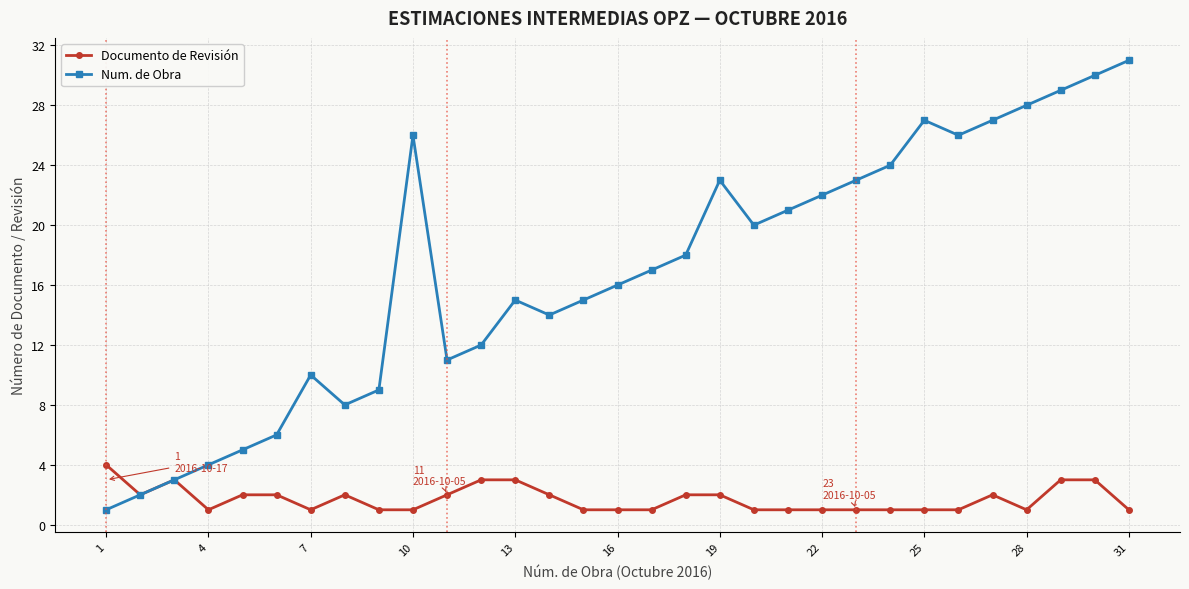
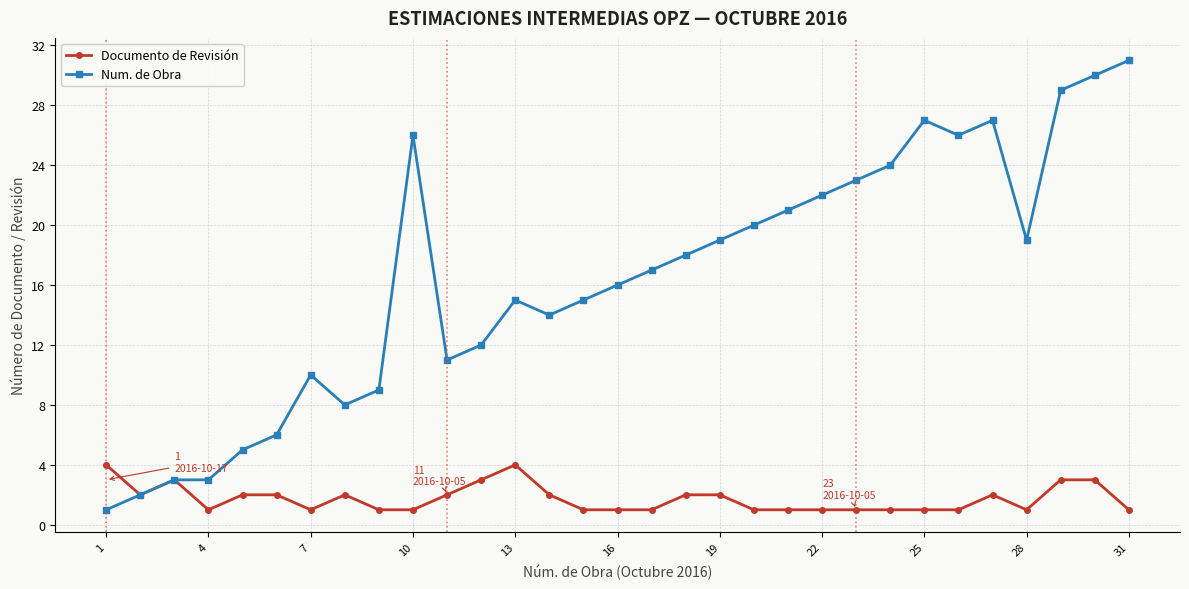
Num. de Obra, 4: 4 -> 3
Documento de Revisión, 13: 3 -> 4
Num. de Obra, 19: 23 -> 19
Num. de Obra, 28: 28 -> 19
